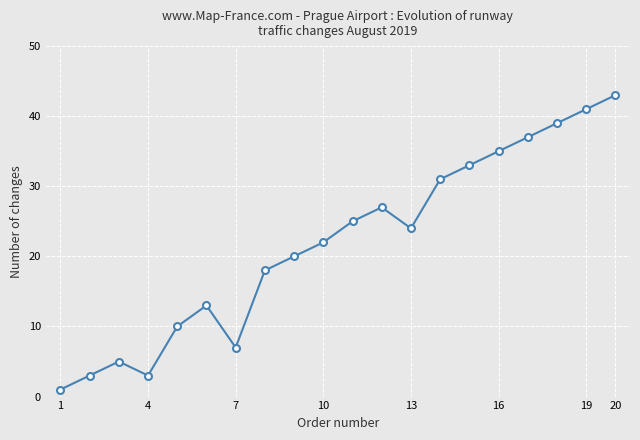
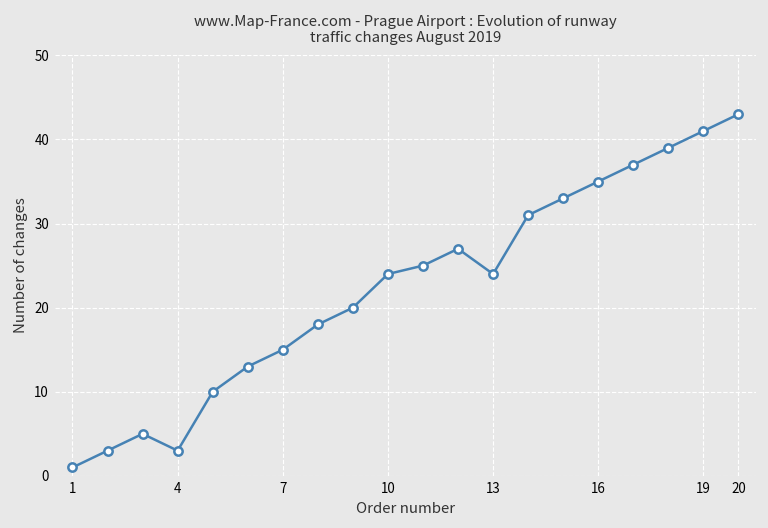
7: 7 -> 15
10: 22 -> 24
